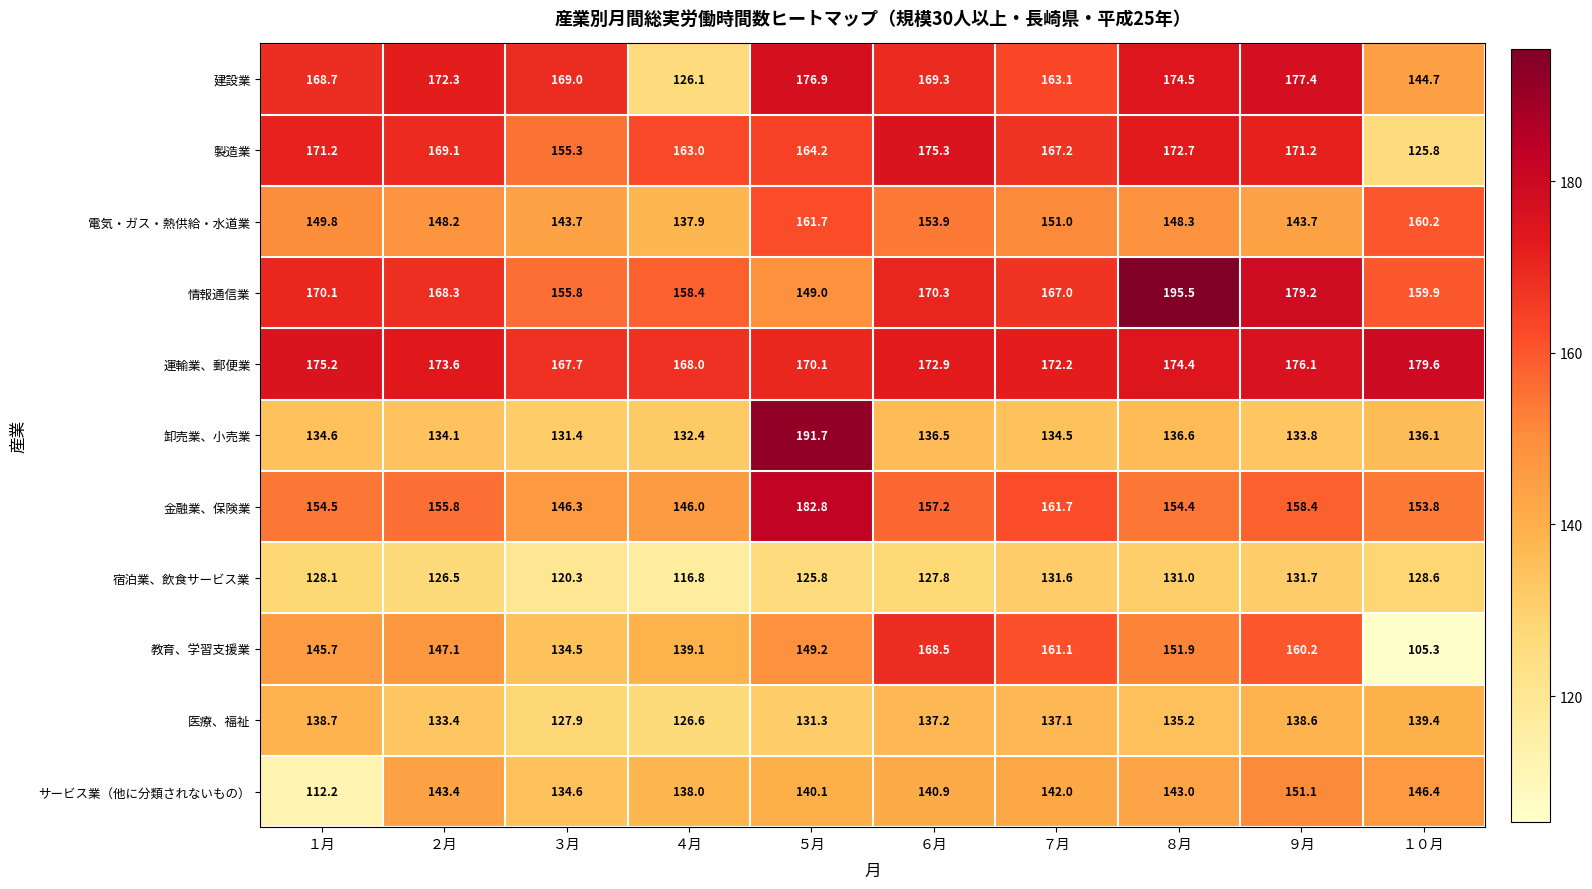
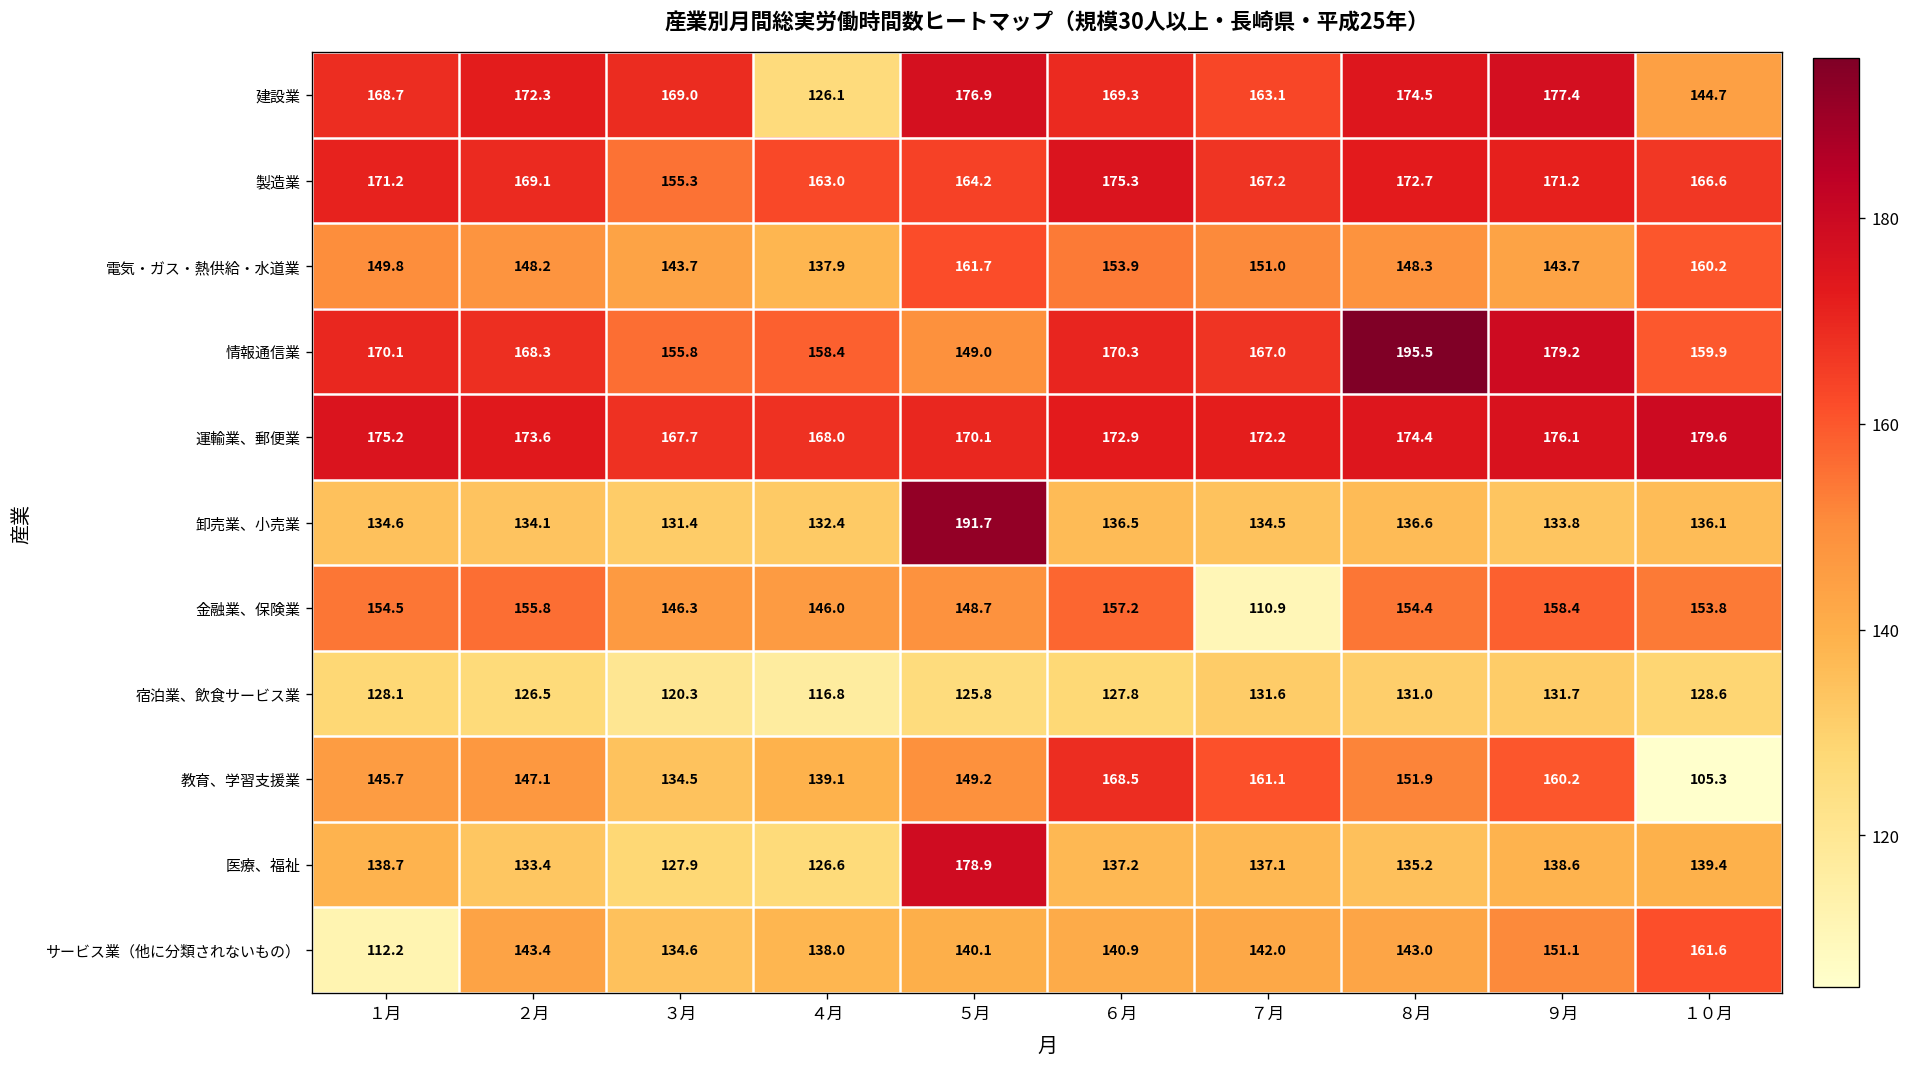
製造業, １０月: 125.8 -> 166.6
金融業、保険業, ５月: 182.8 -> 148.7
金融業、保険業, ７月: 161.7 -> 110.9
医療、福祉, ５月: 131.3 -> 178.9
サービス業（他に分類されないもの）, １０月: 146.4 -> 161.6
